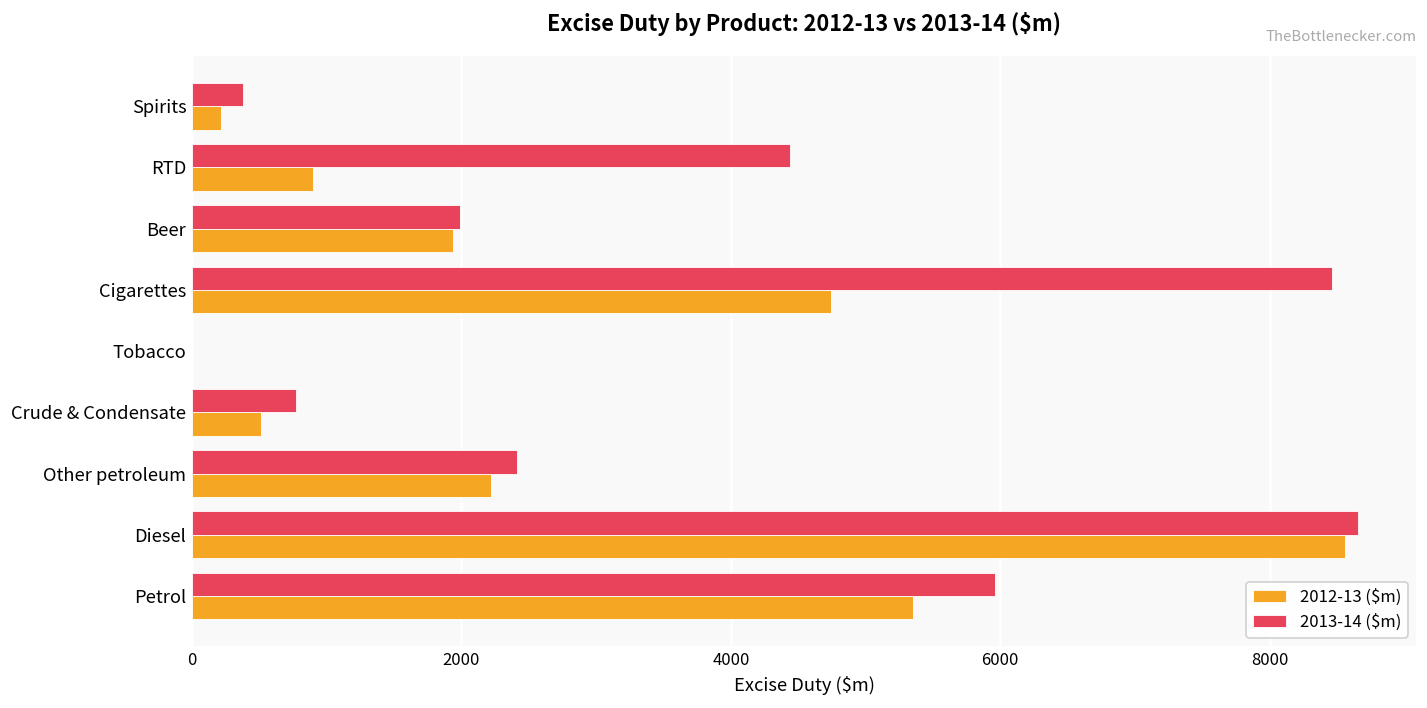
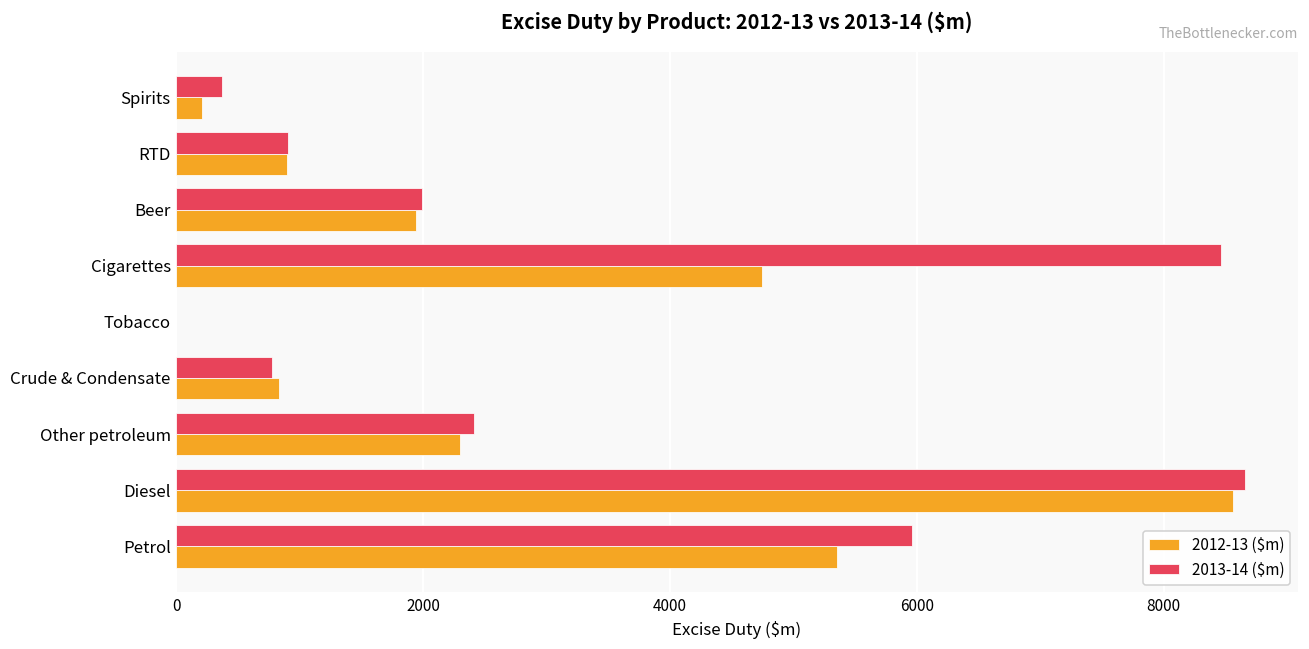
2013-14 ($m), RTD: 4440 -> 900
2012-13 ($m), Crude & Condensate: 510 -> 830
2012-13 ($m), Other petroleum: 2220 -> 2300
